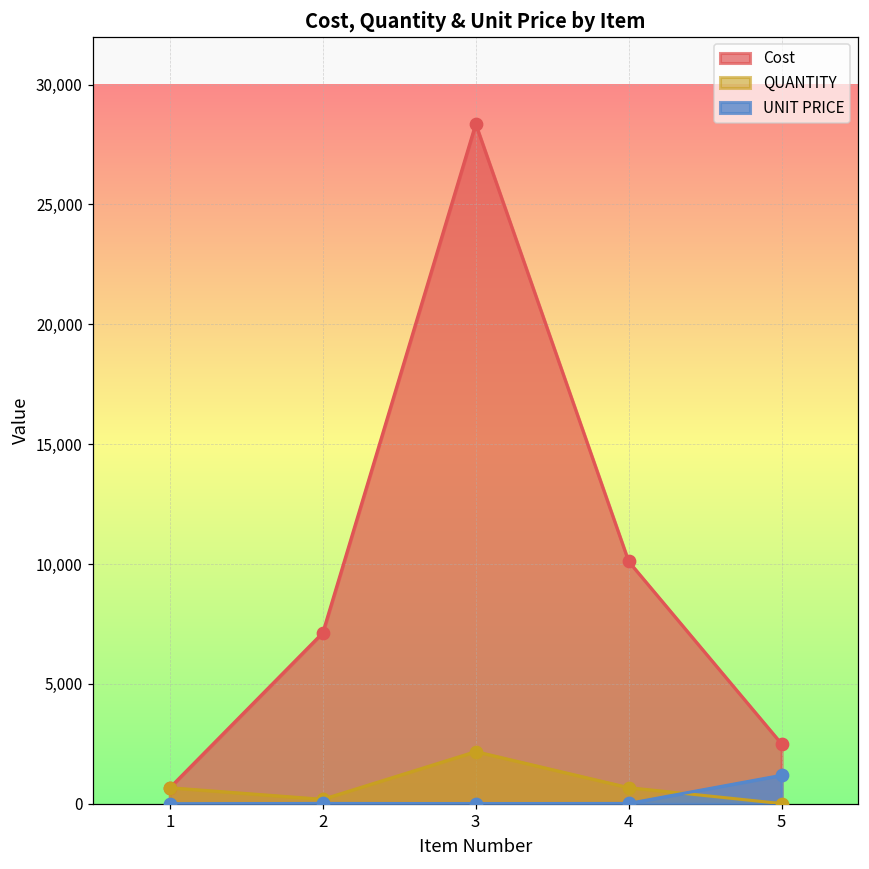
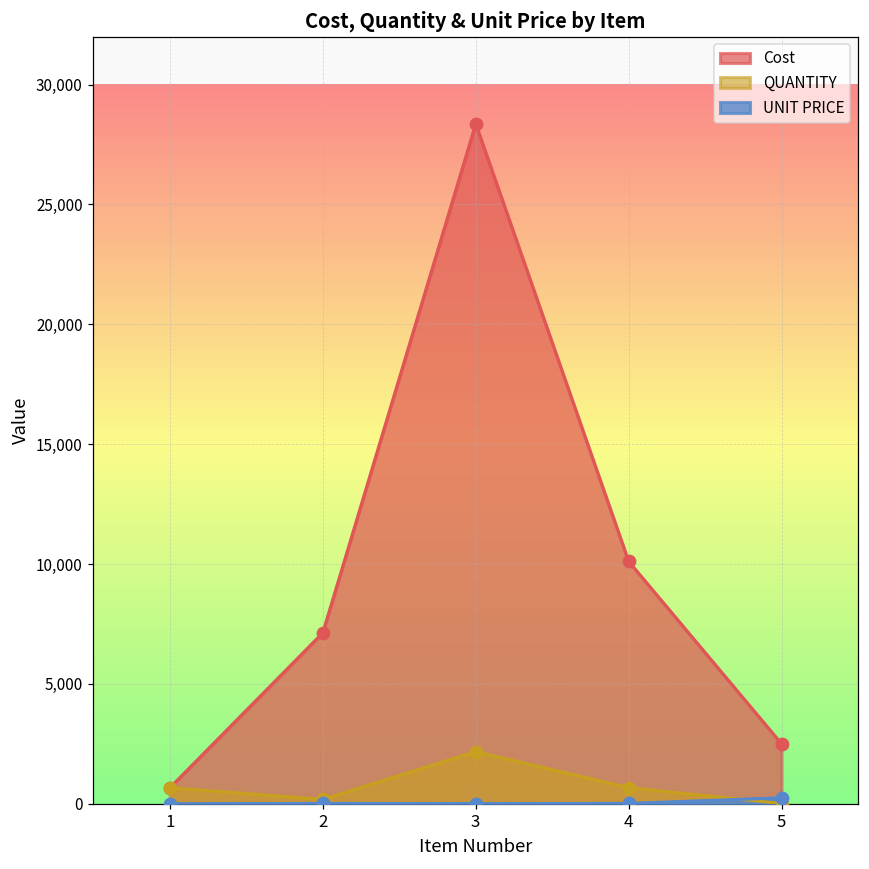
UNIT PRICE, 5: 1,200 -> 300
